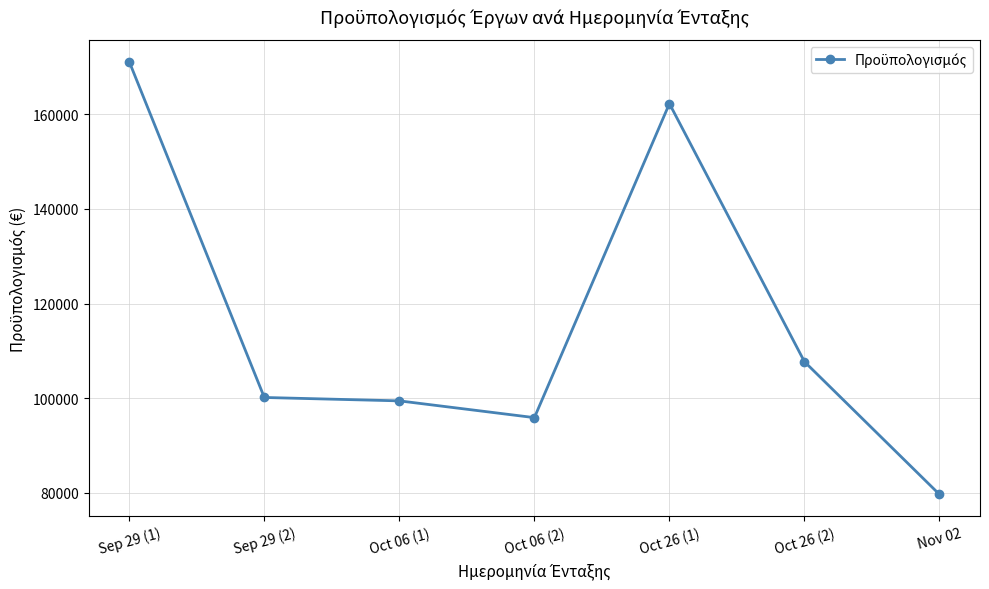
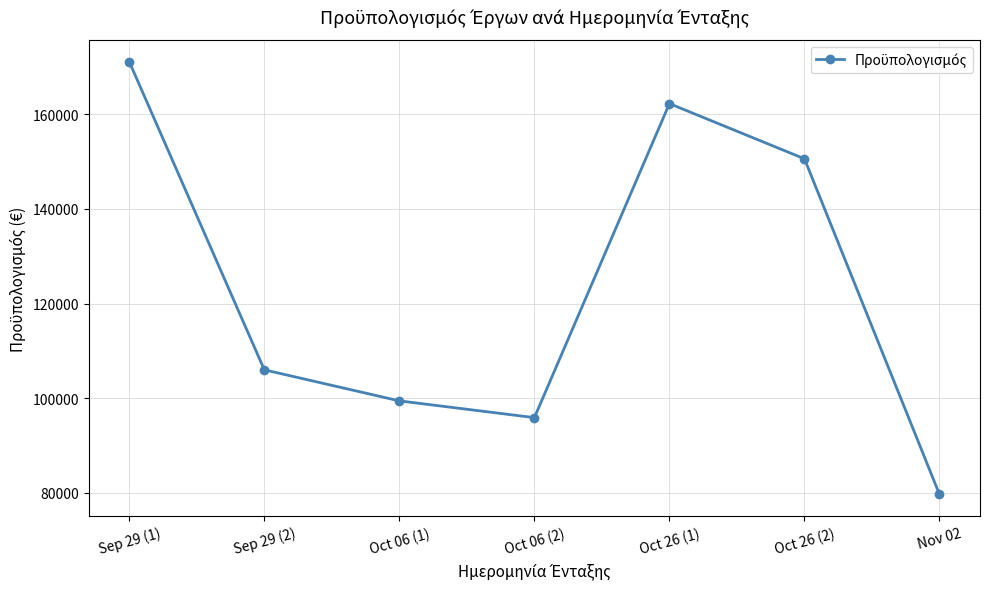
Sep 29 (2): 100000 -> 106000
Oct 26 (2): 108000 -> 151000
